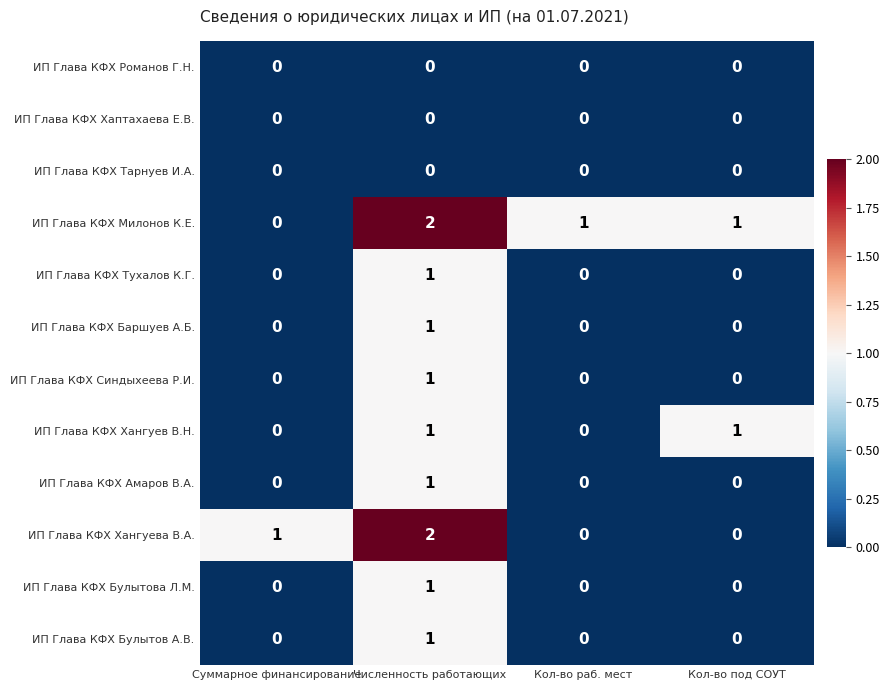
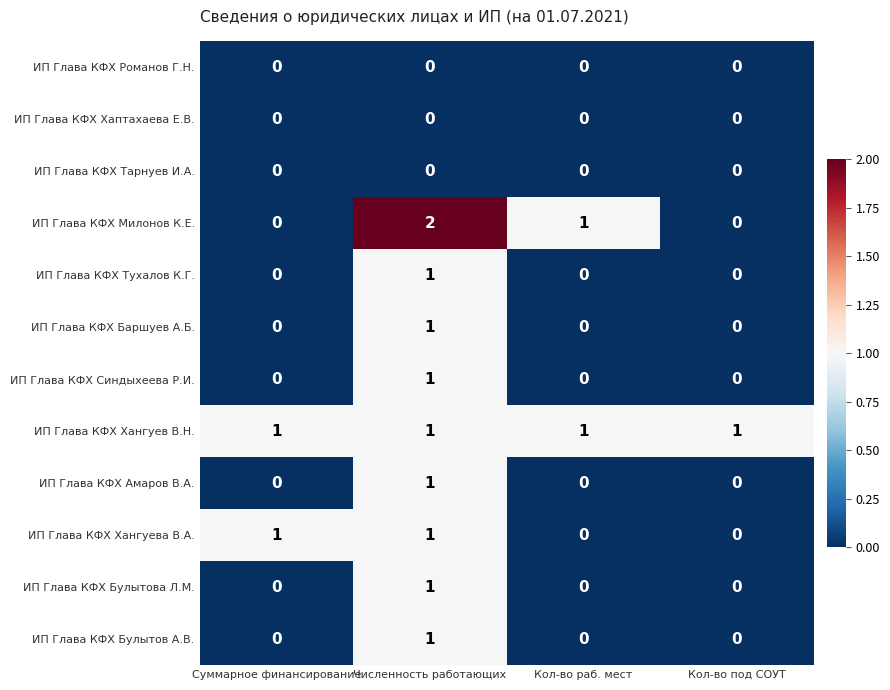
ИП Глава КФХ Милонов К.Е., Кол-во под СОУТ: 1 -> 0
ИП Глава КФХ Хангуев В.Н., Суммарное финансирование: 0 -> 1
ИП Глава КФХ Хангуев В.Н., Кол-во раб. мест: 0 -> 1
ИП Глава КФХ Хангуева В.А., Численность работающих: 2 -> 1
